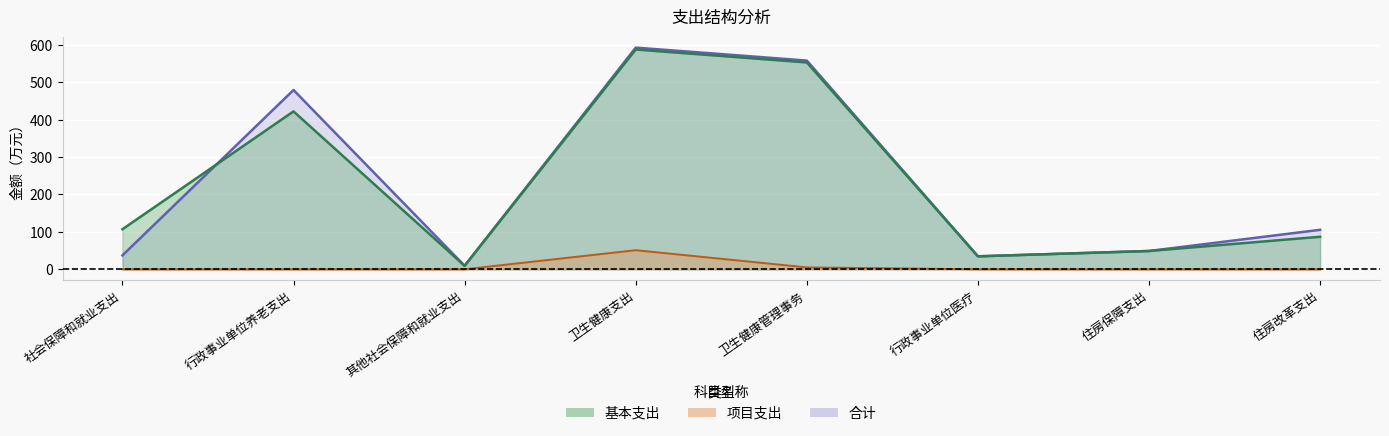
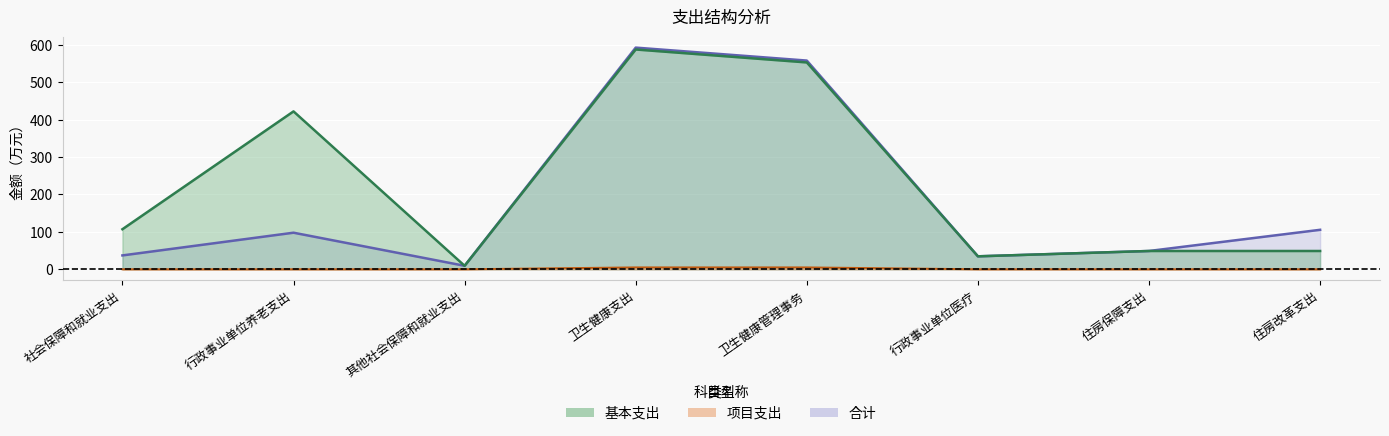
合计, 行政事业单位养老支出: 480 -> 100
项目支出, 卫生健康支出: 50 -> 10
基本支出, 住房改革支出: 90 -> 50
